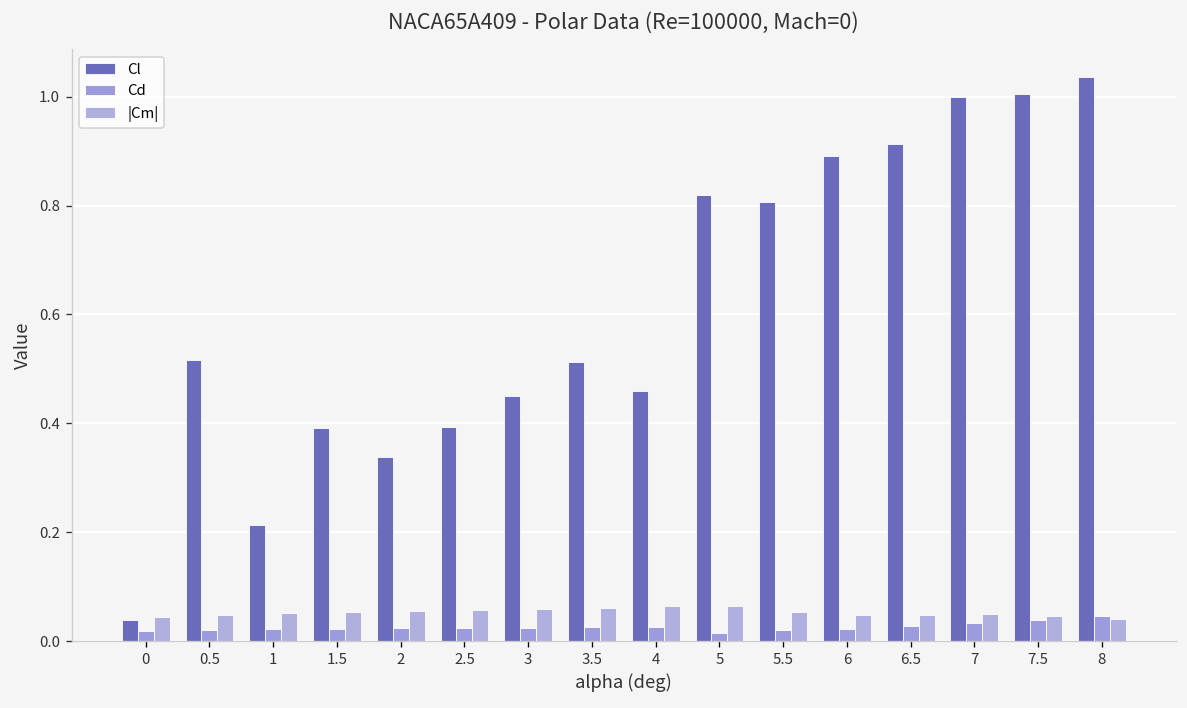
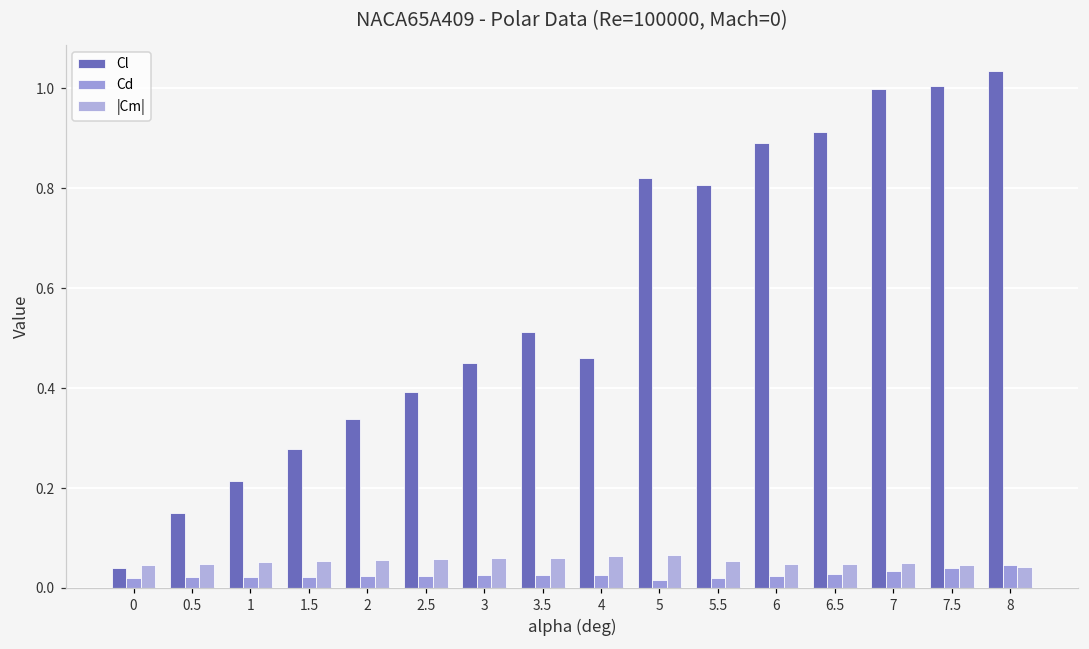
Cl, 0.5: 0.52 -> 0.15
Cl, 1.5: 0.39 -> 0.28
